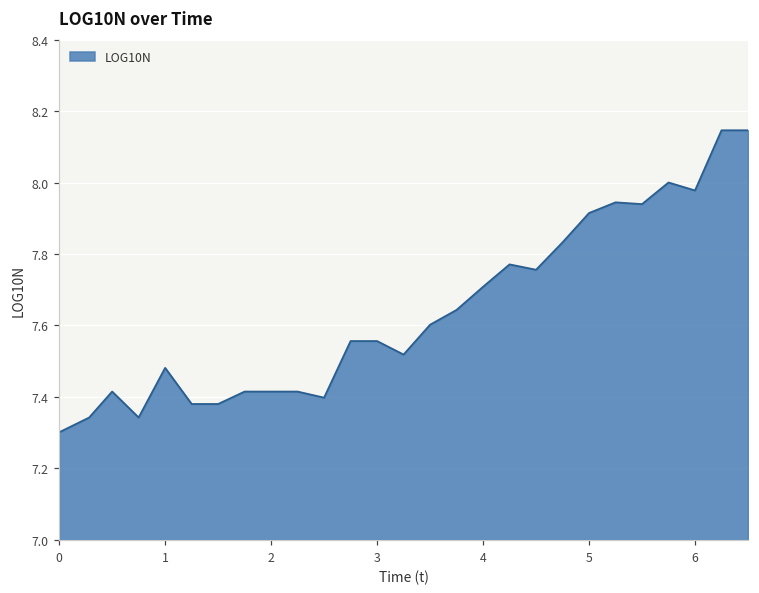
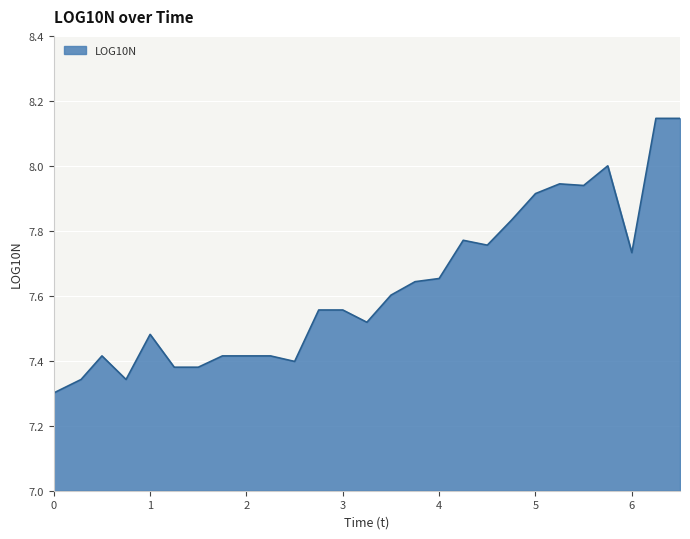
4: 7.71 -> 7.65
6: 7.98 -> 7.73
